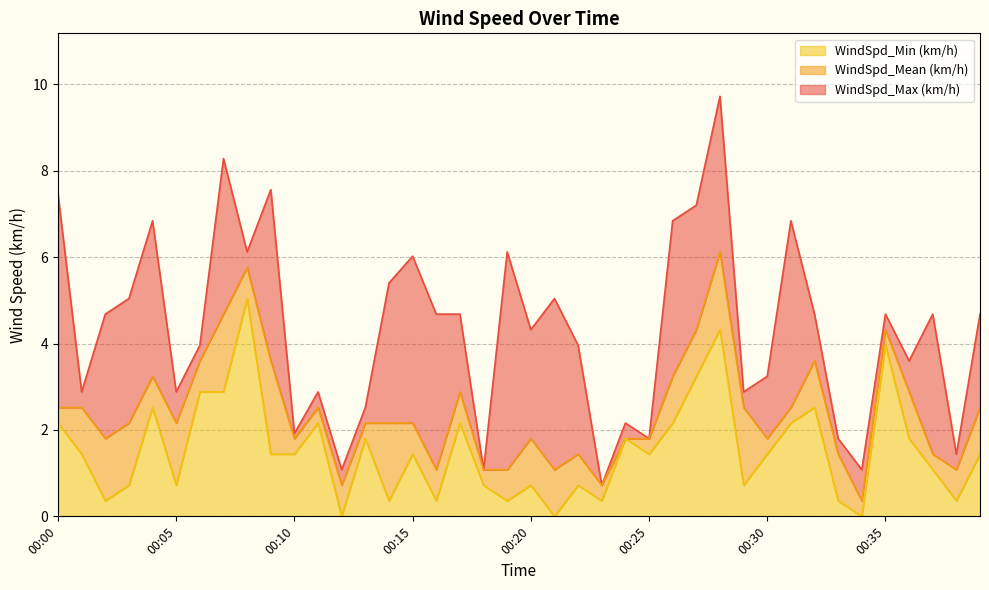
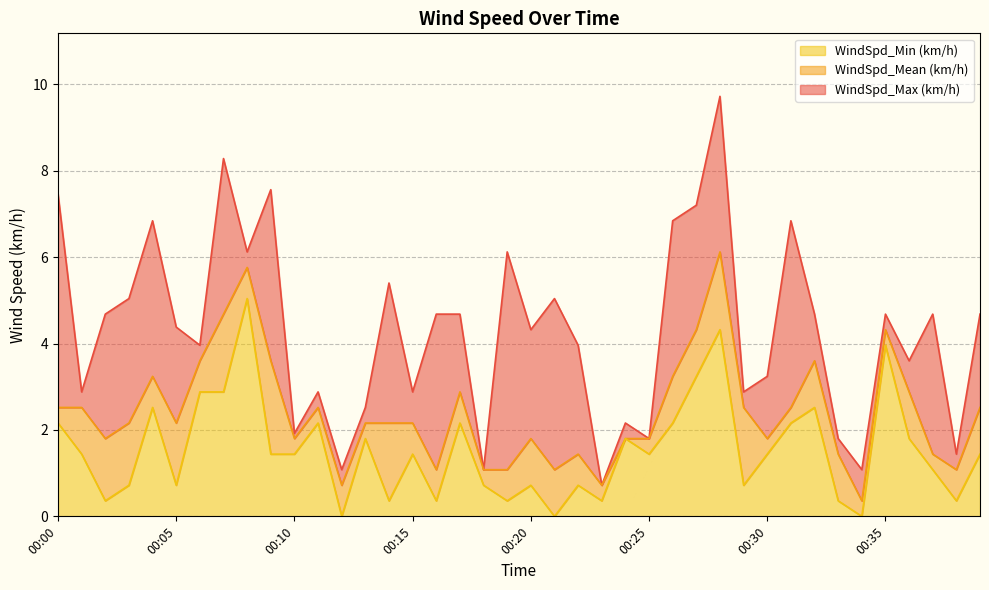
WindSpd_Max (km/h), 00:05: 2.9 -> 4.4
WindSpd_Max (km/h), 00:15: 6.0 -> 2.9
